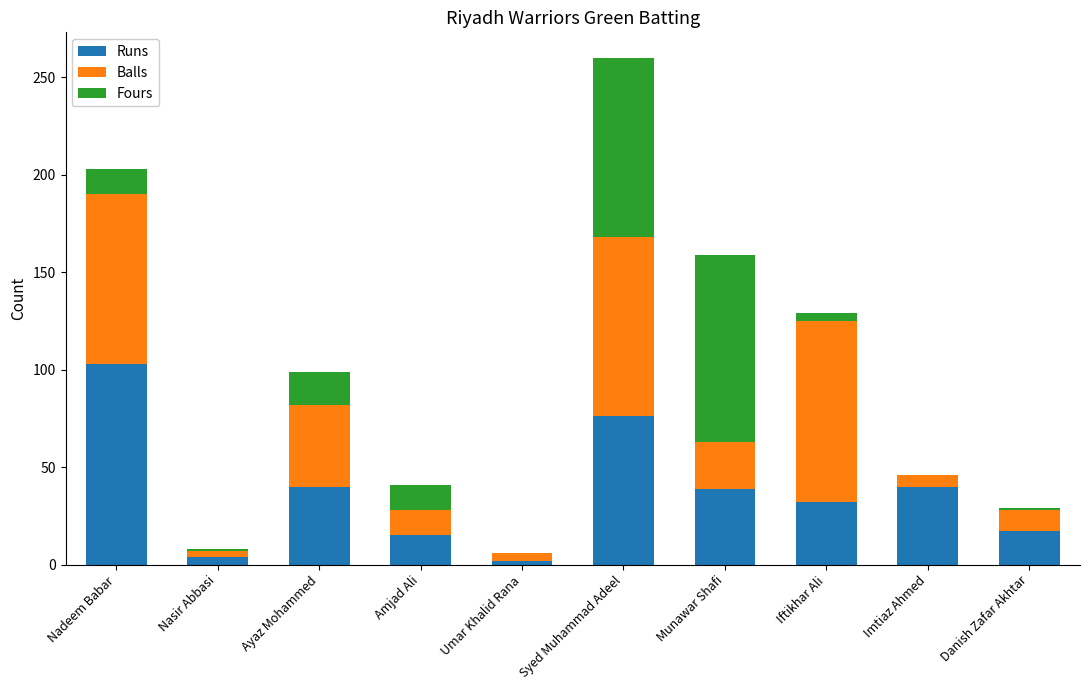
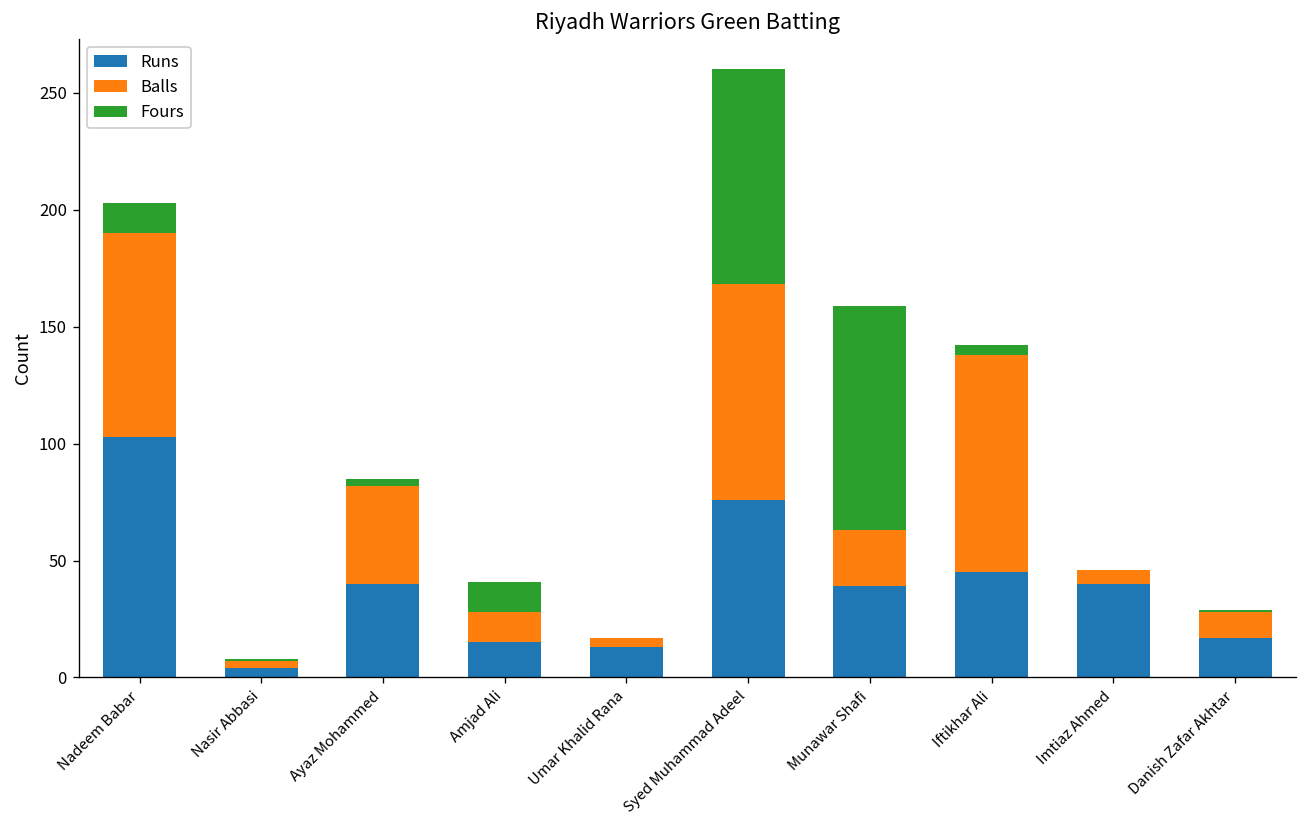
Fours, Ayaz Mohammed: 17 -> 3
Runs, Umar Khalid Rana: 2 -> 13
Runs, Iftikhar Ali: 32 -> 45
